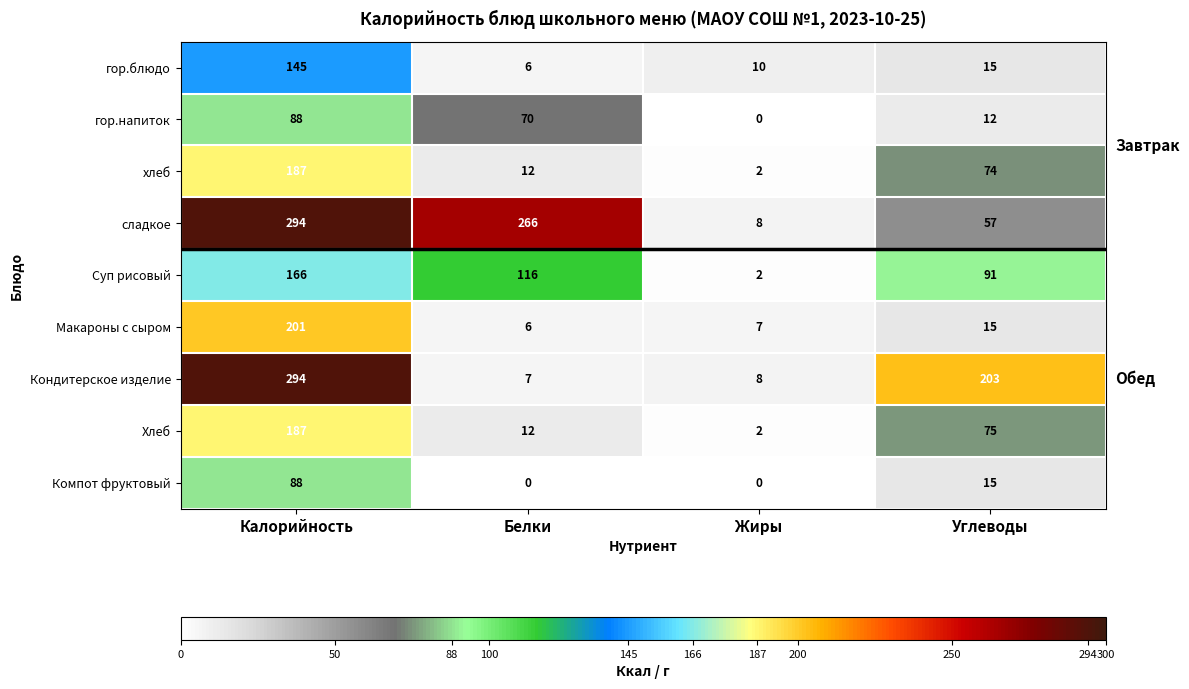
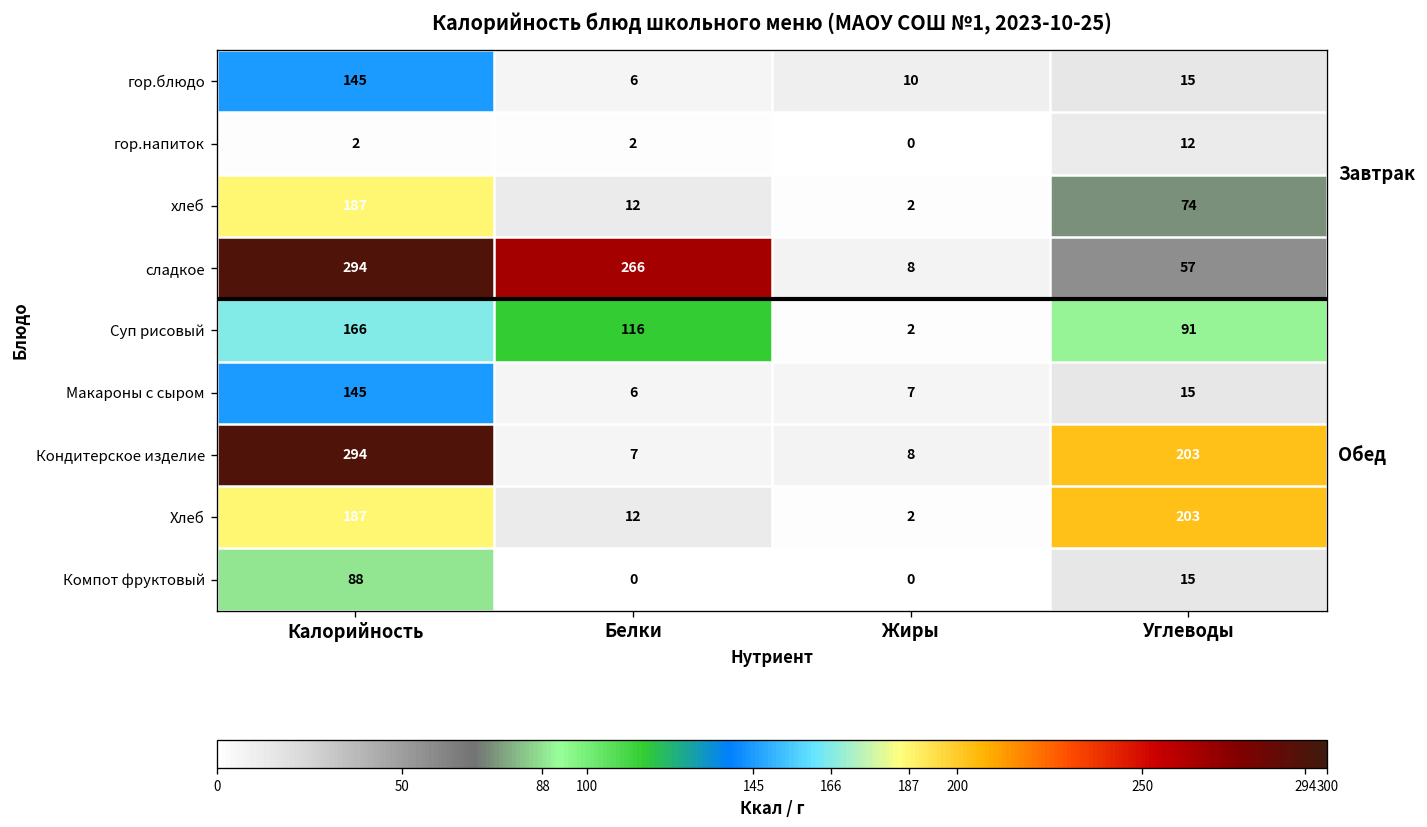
гор.напиток, Калорийность: 88 -> 2
гор.напиток, Белки: 70 -> 2
Макароны с сыром, Калорийность: 201 -> 145
Хлеб, Углеводы: 75 -> 203
